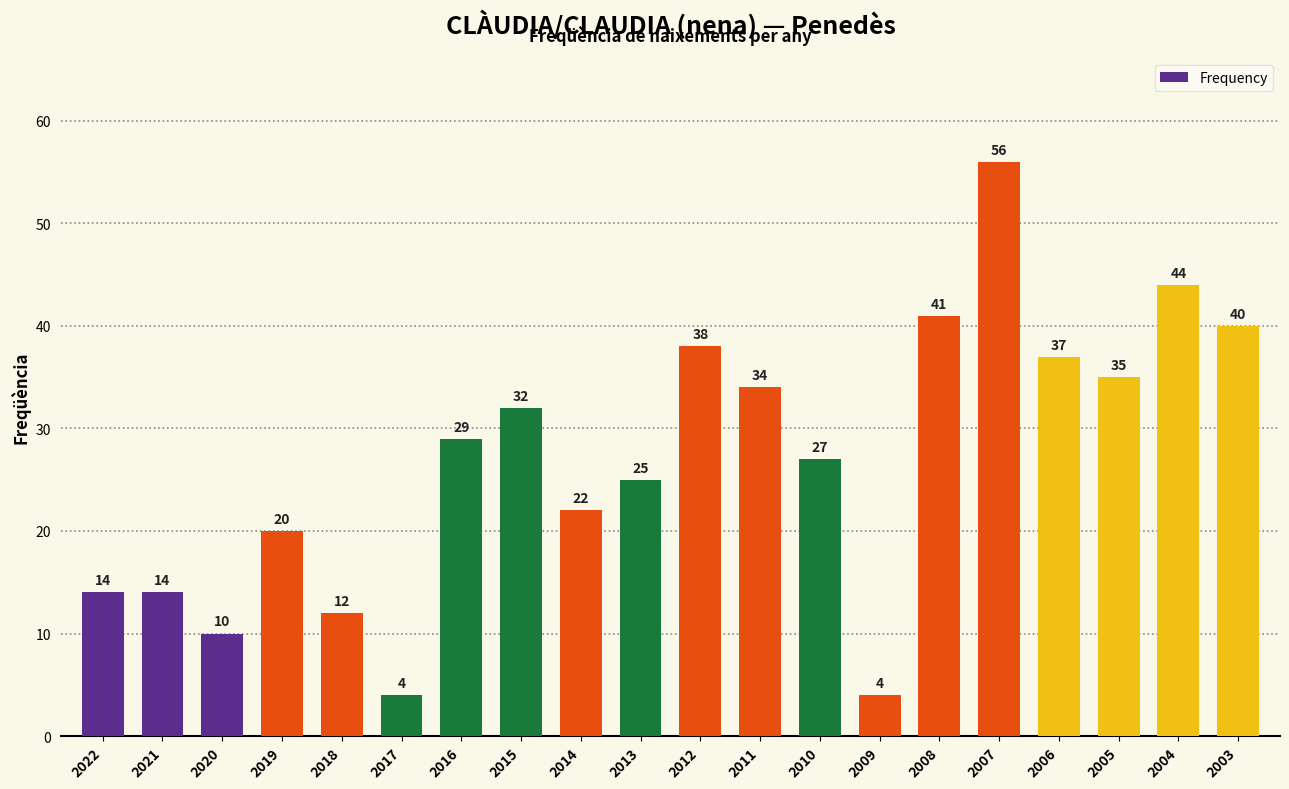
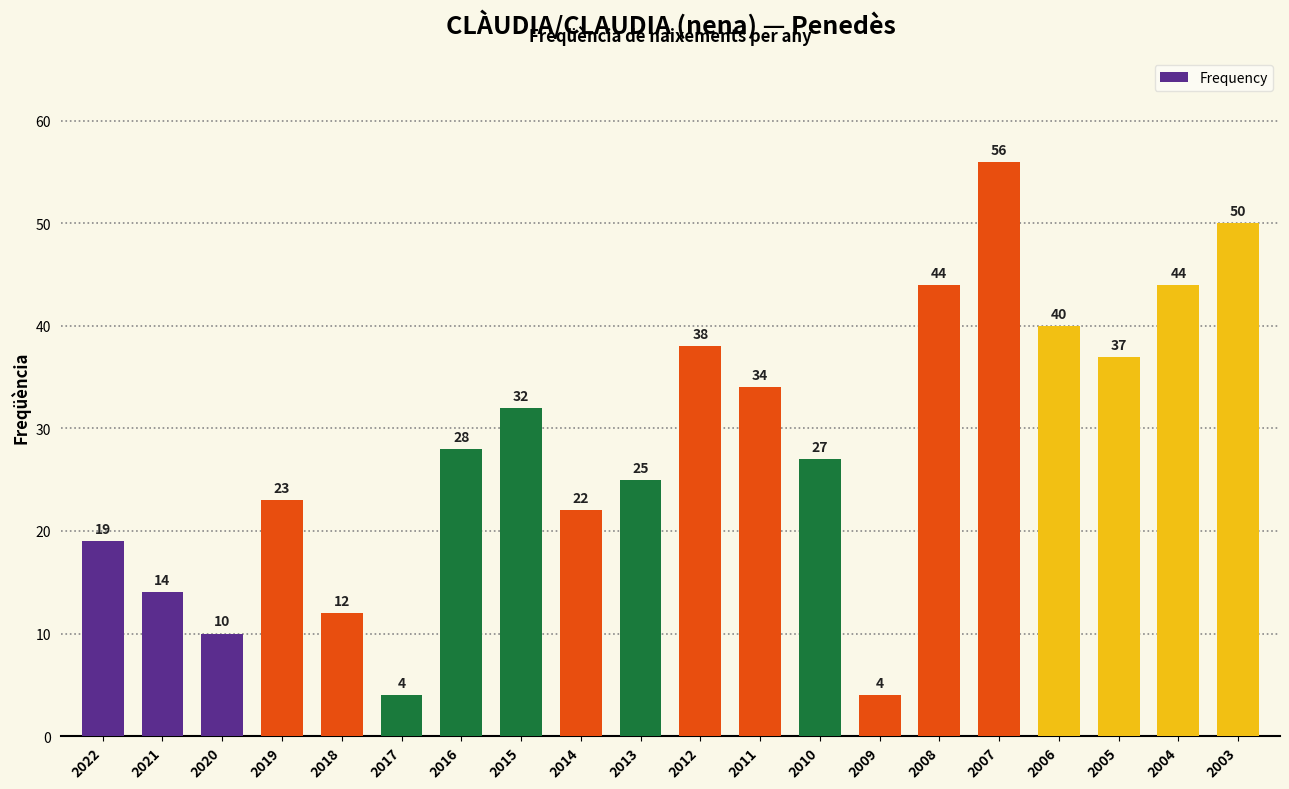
2022: 14 -> 19
2019: 20 -> 23
2016: 29 -> 28
2008: 41 -> 44
2006: 37 -> 40
2005: 35 -> 37
2003: 40 -> 50
